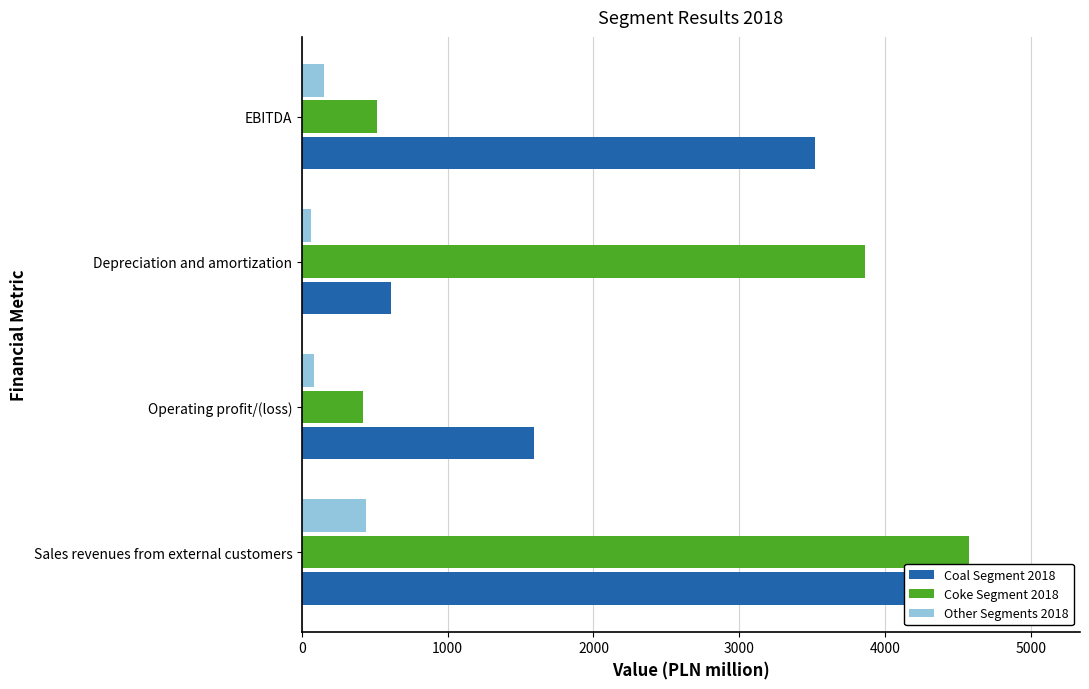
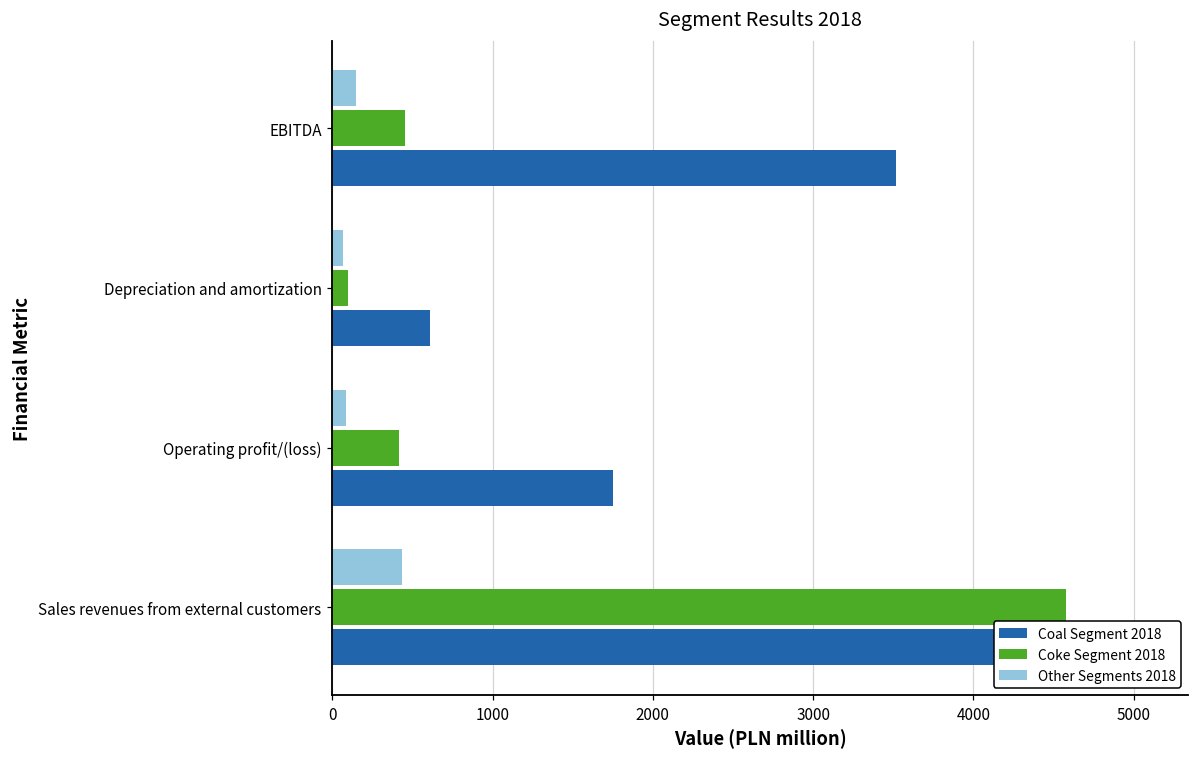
Coke Segment 2018, EBITDA: 520 -> 450
Coke Segment 2018, Depreciation and amortization: 3860 -> 100
Coal Segment 2018, Operating profit/(loss): 1590 -> 1750
